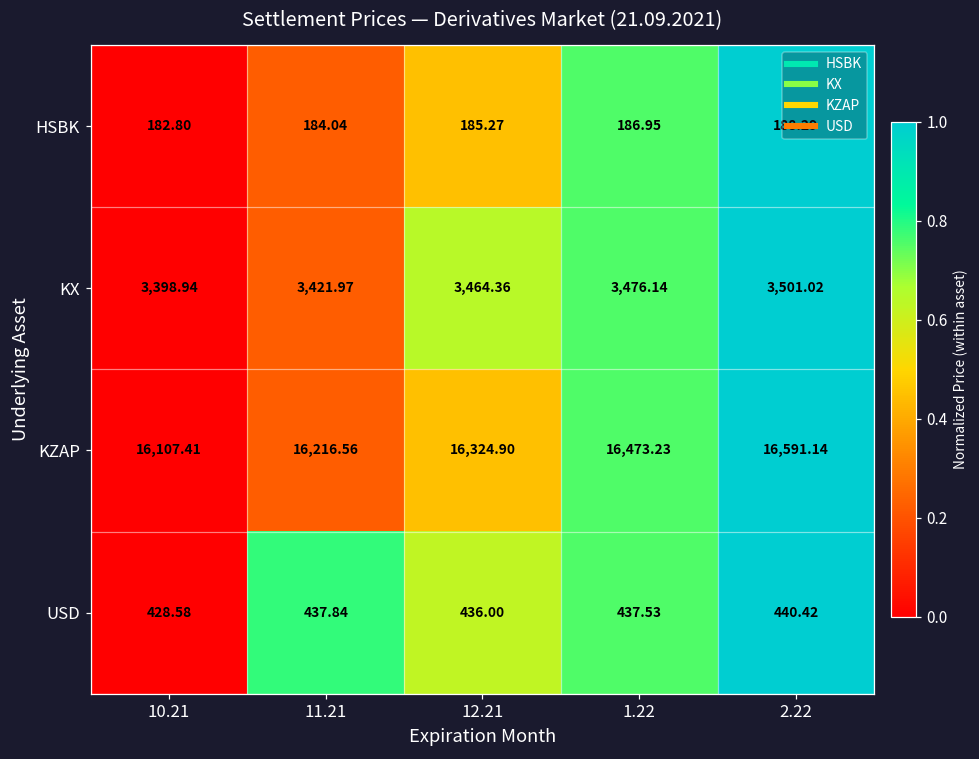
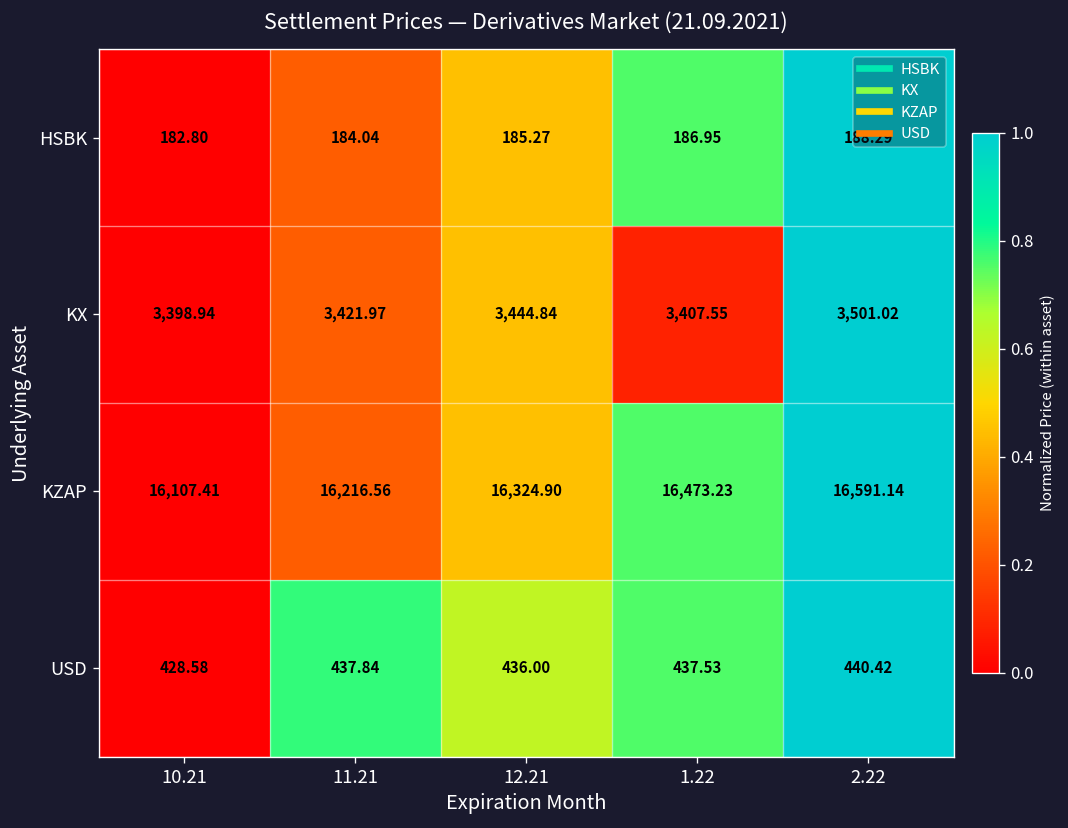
KX, 12.21: 3,464.36 -> 3,444.84
KX, 1.22: 3,476.14 -> 3,407.55
